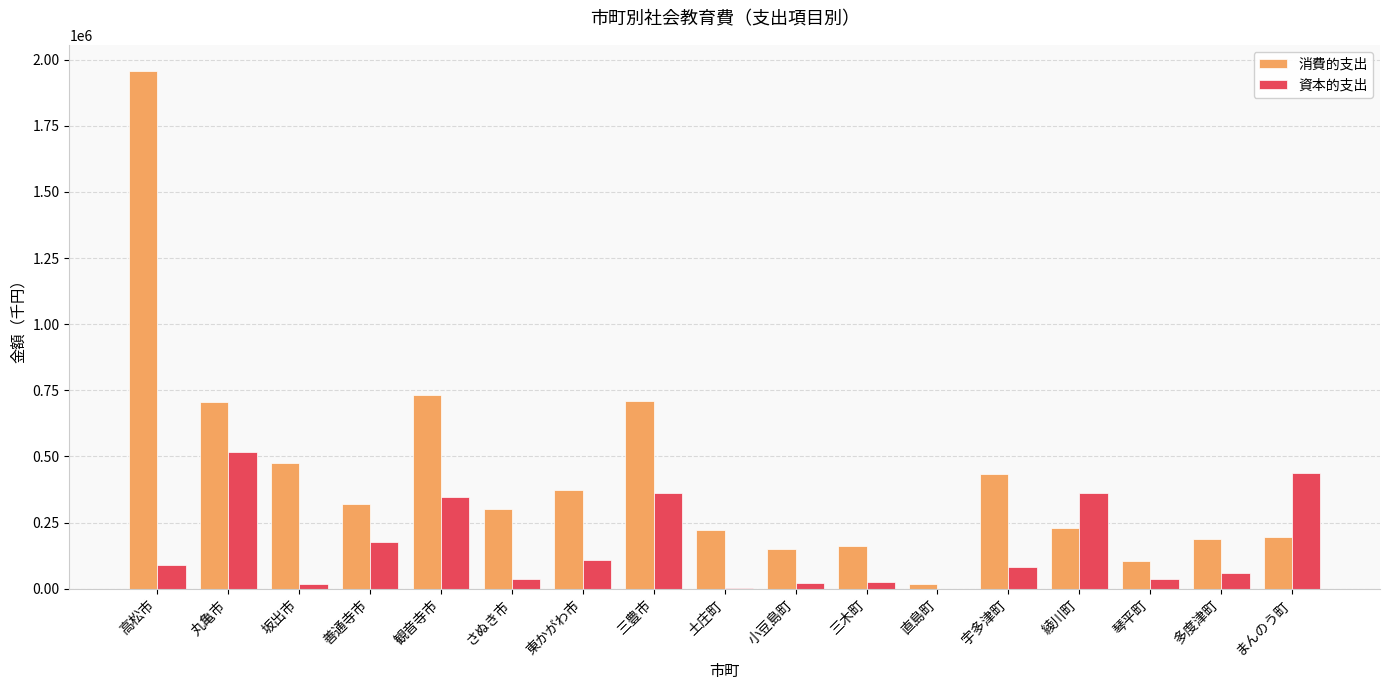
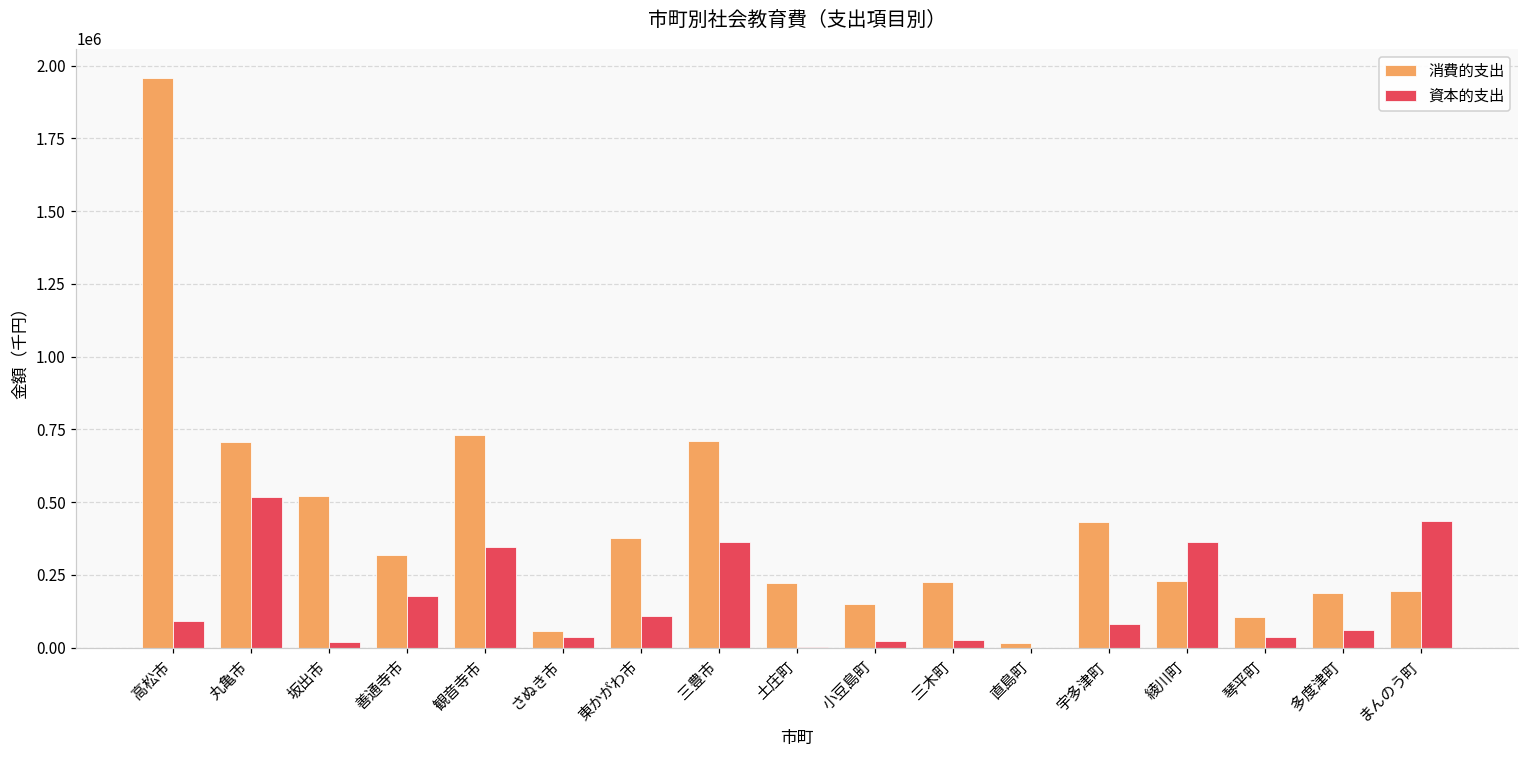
消費的支出, 坂出市: 480000 -> 520000
消費的支出, さぬき市: 300000 -> 60000
消費的支出, 三木町: 160000 -> 230000
